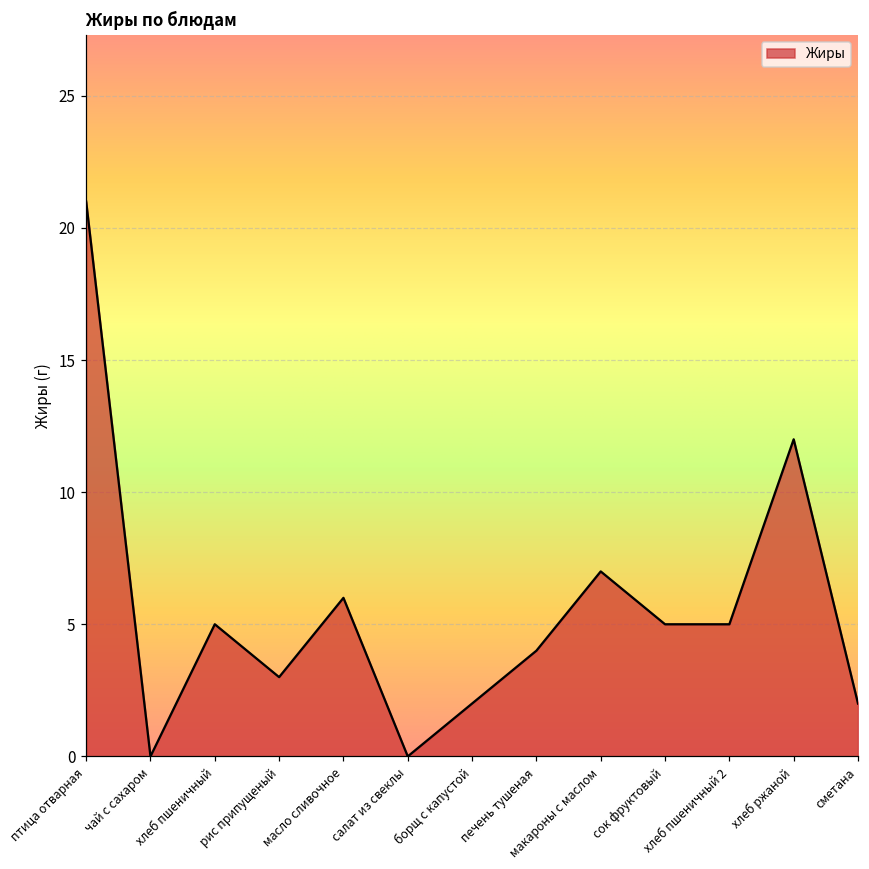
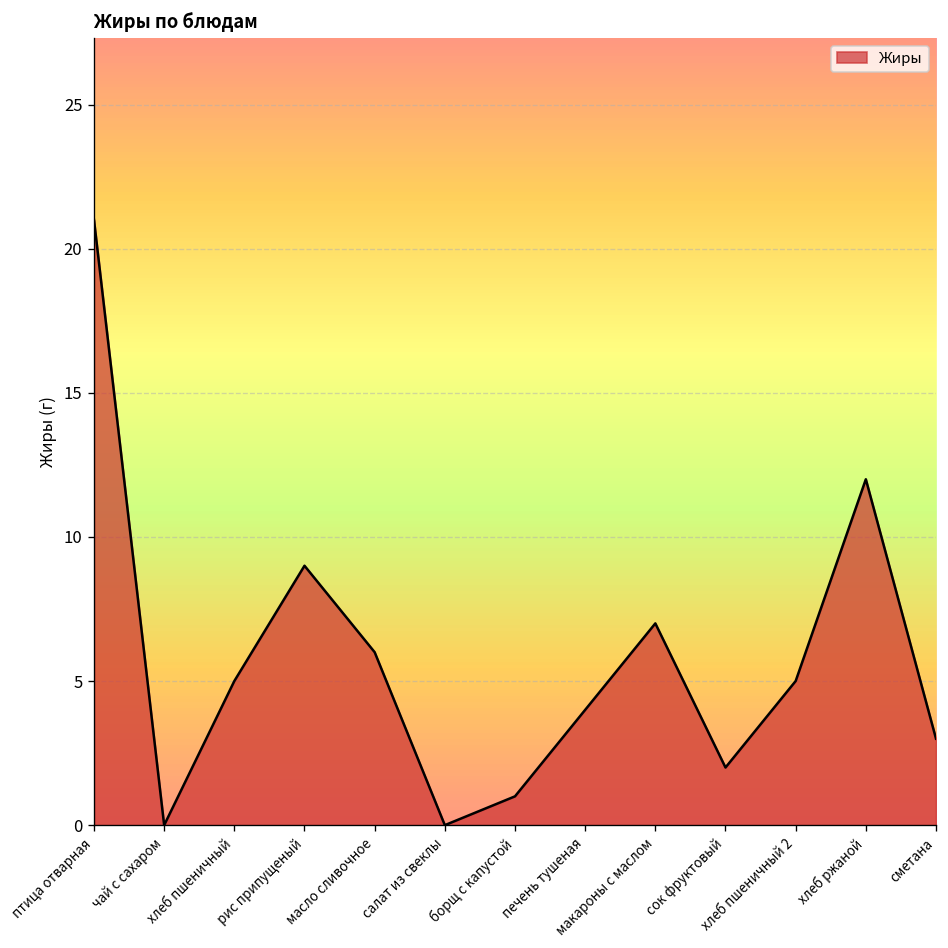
рис припущеный: 3 -> 9
борщ с капустой: 2 -> 1
сок фруктовый: 5 -> 2
сметана: 2 -> 3
